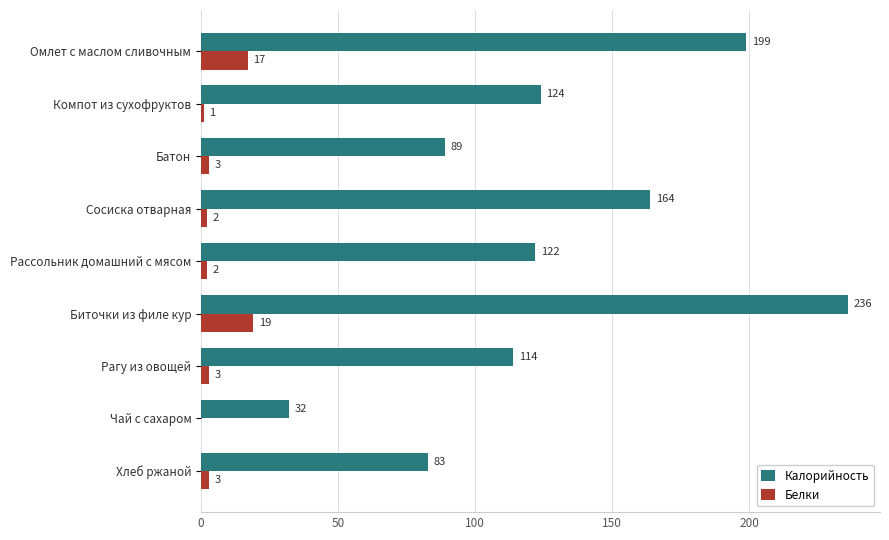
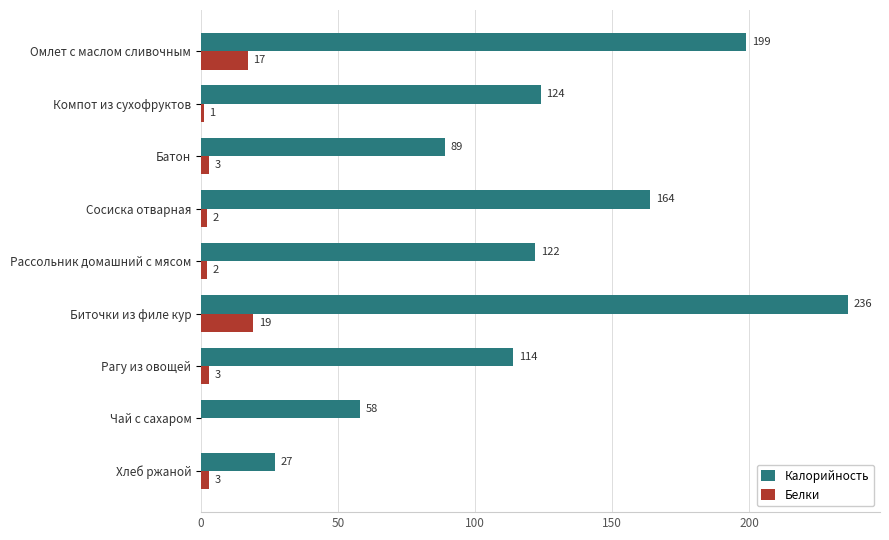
Калорийность, Чай с сахаром: 32 -> 58
Калорийность, Хлеб ржаной: 83 -> 27
